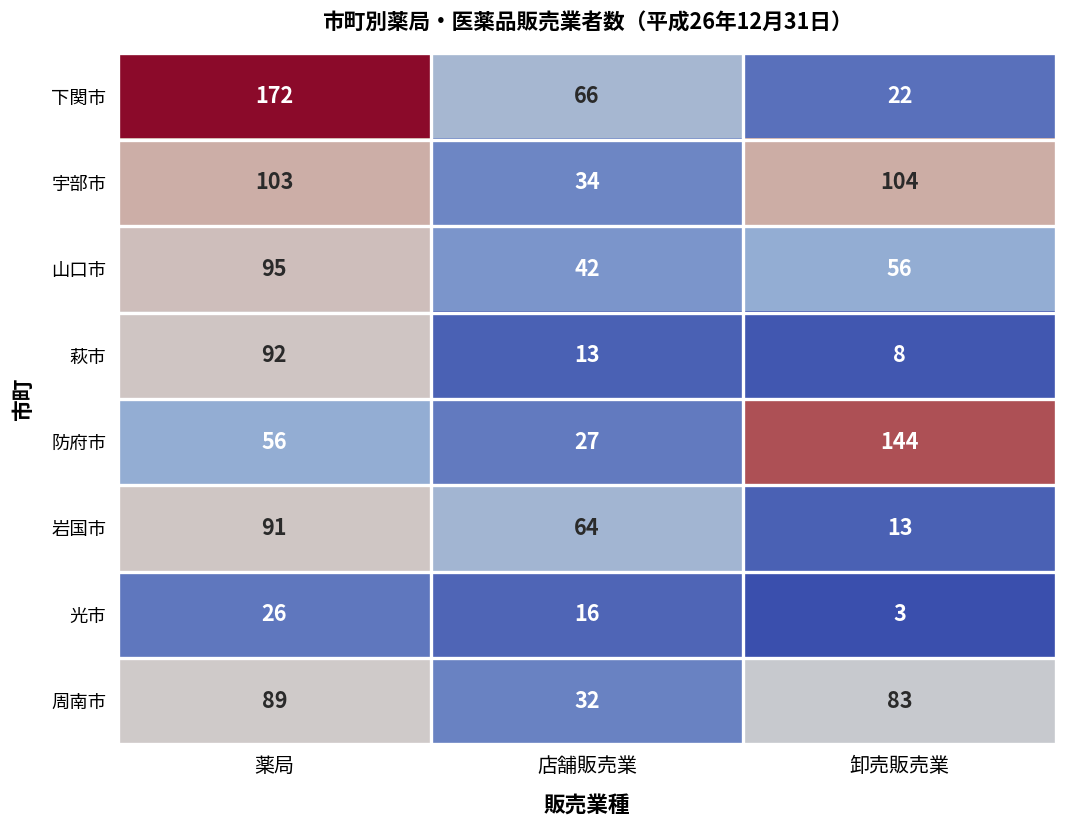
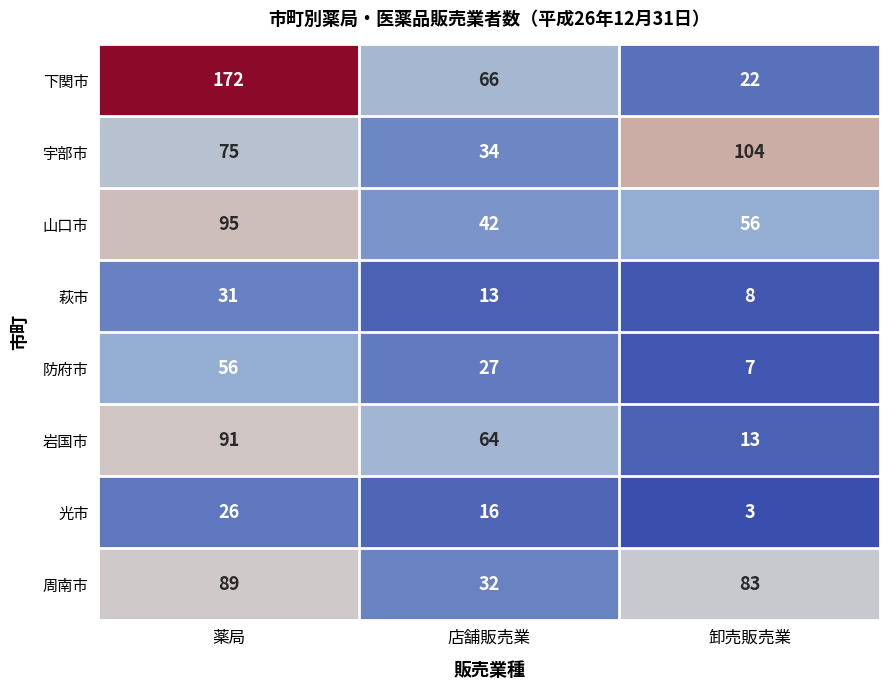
宇部市, 薬局: 103 -> 75
萩市, 薬局: 92 -> 31
防府市, 卸売販売業: 144 -> 7
